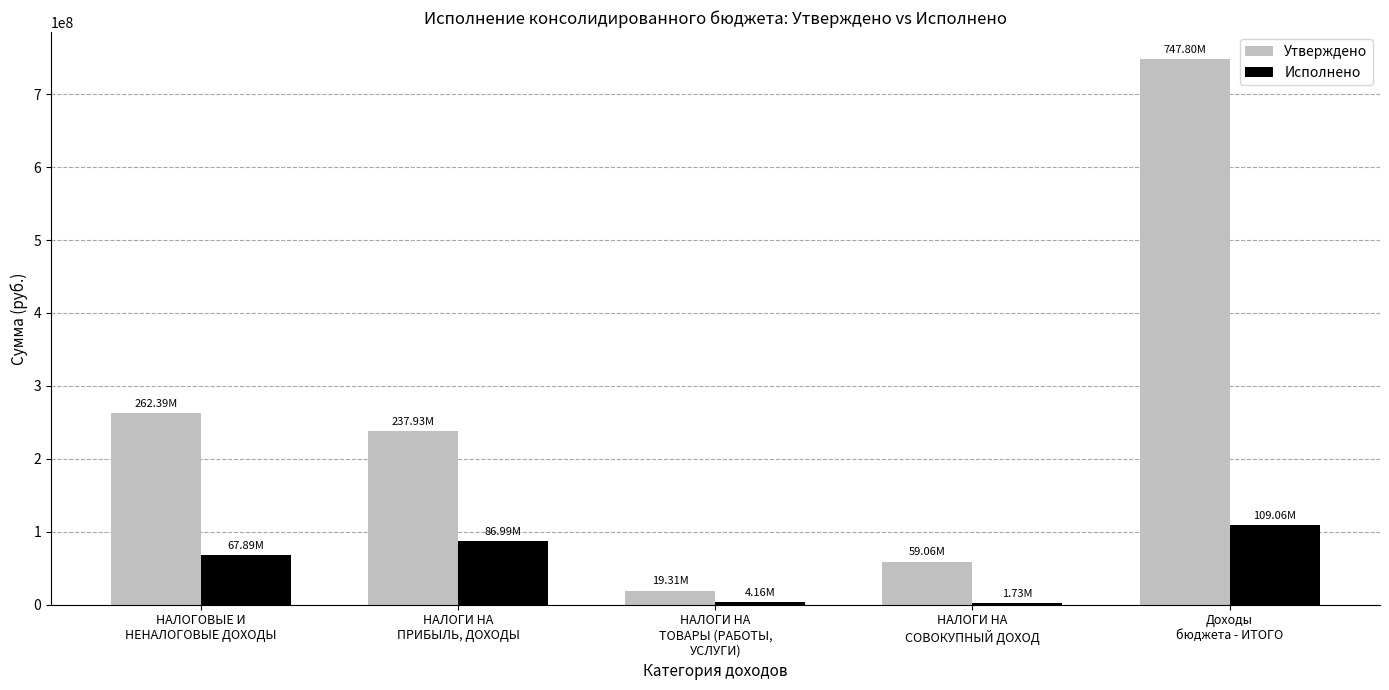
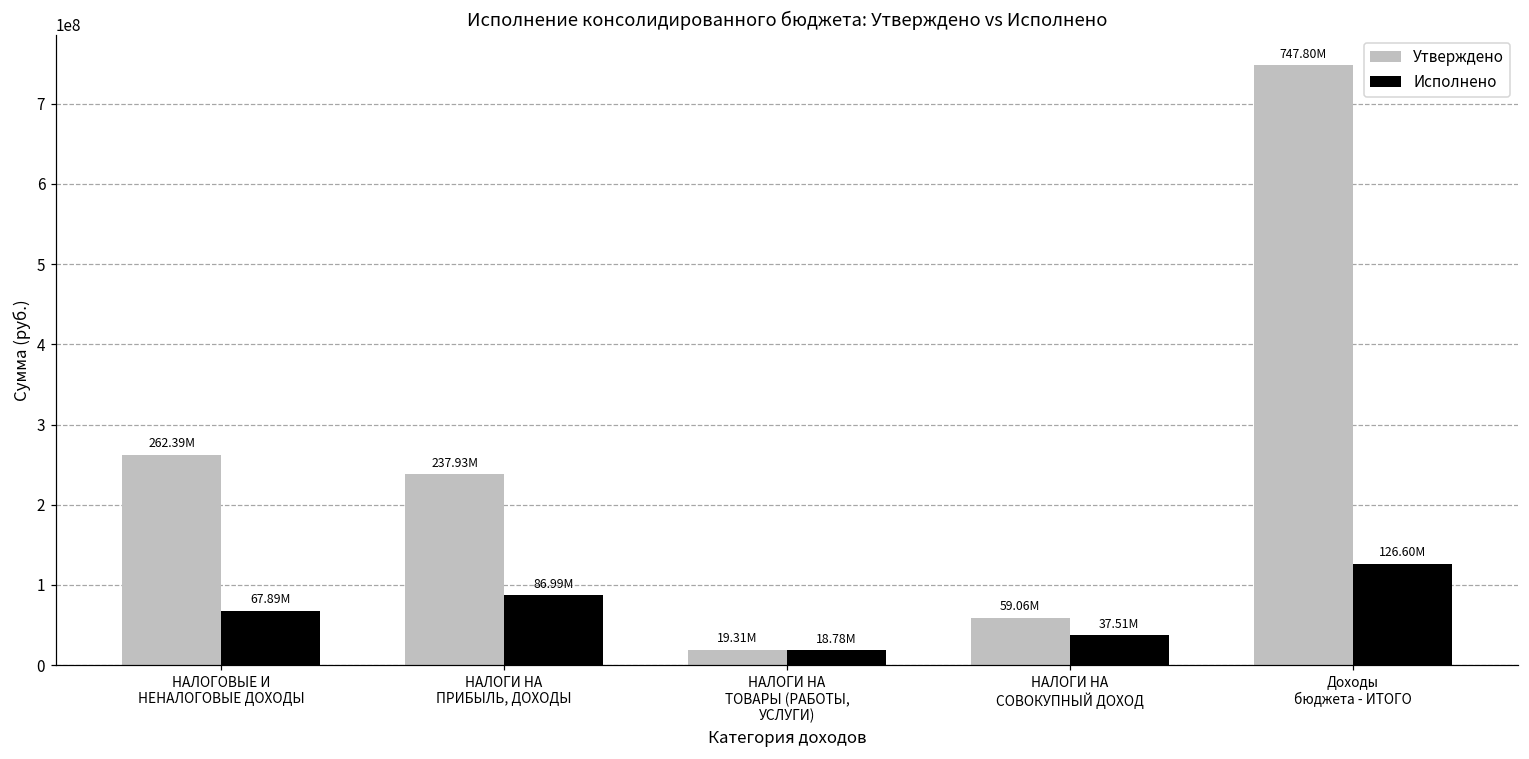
Исполнено, НАЛОГИ НА ТОВАРЫ (РАБОТЫ, УСЛУГИ): 4.16M -> 18.78M
Исполнено, НАЛОГИ НА СОВОКУПНЫЙ ДОХОД: 1.73M -> 37.51M
Исполнено, Доходы бюджета - ИТОГО: 109.06M -> 126.60M
